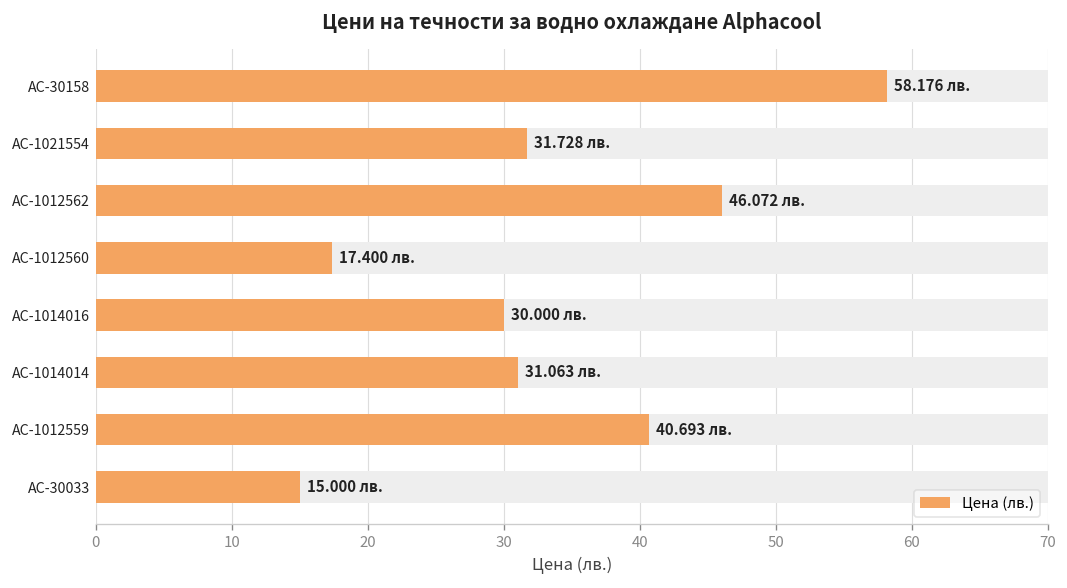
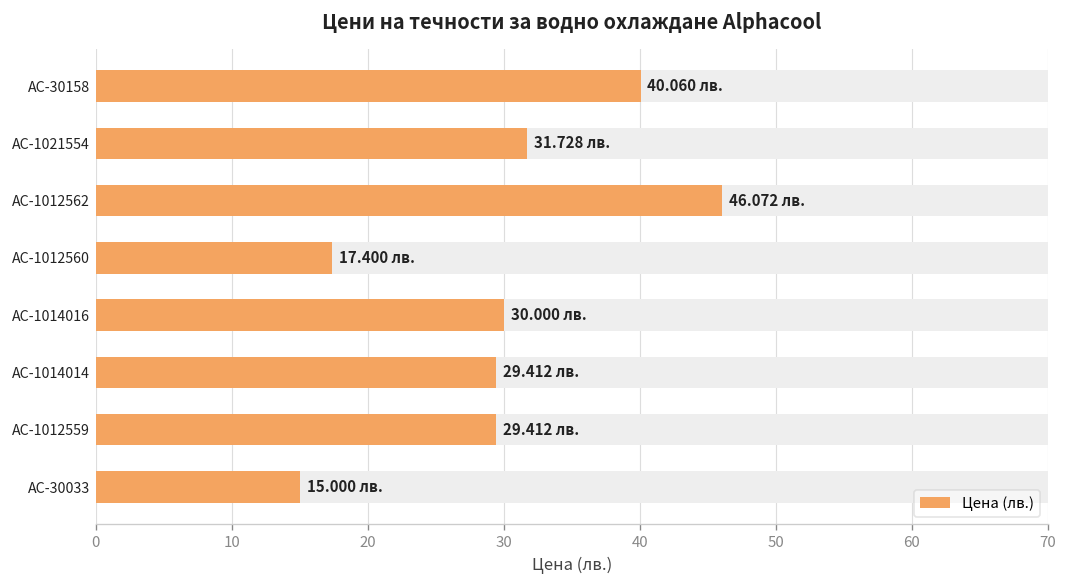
Цена (лв.), AC-30158: 58.176 -> 40.060
Цена (лв.), AC-1014014: 31.063 -> 29.412
Цена (лв.), AC-1012559: 40.693 -> 29.412
